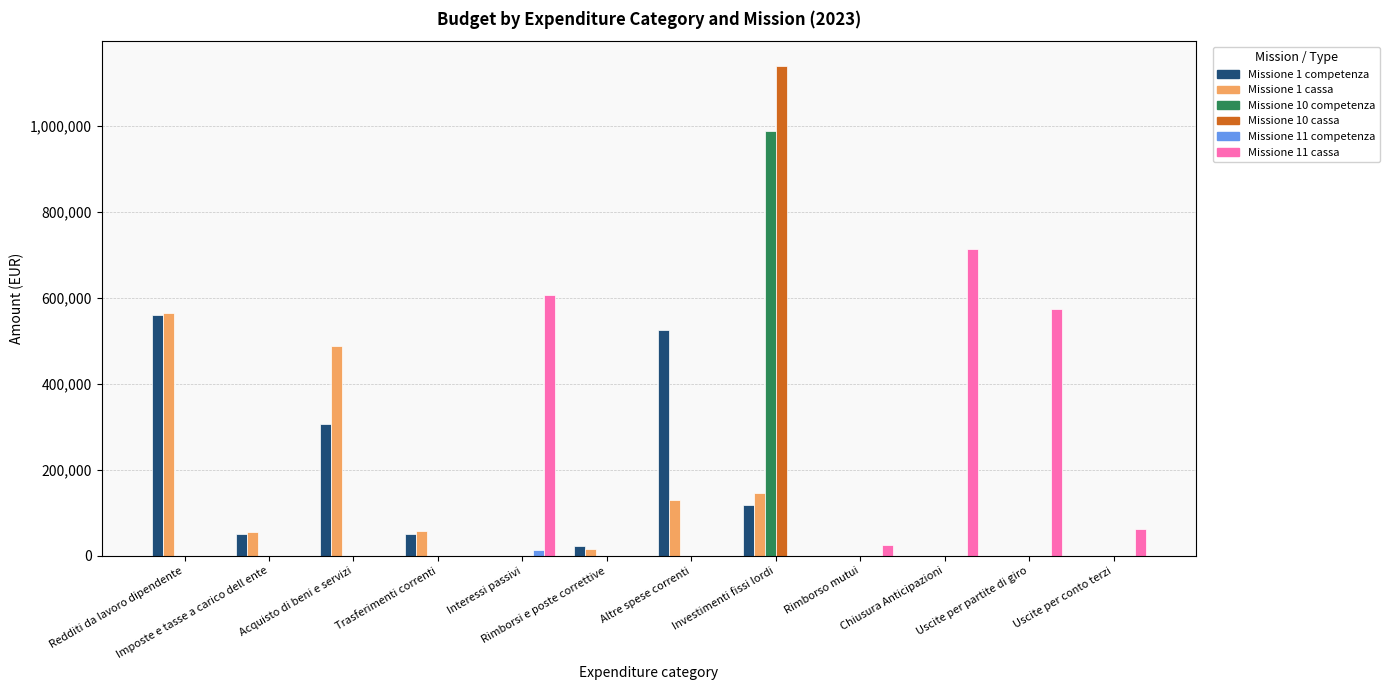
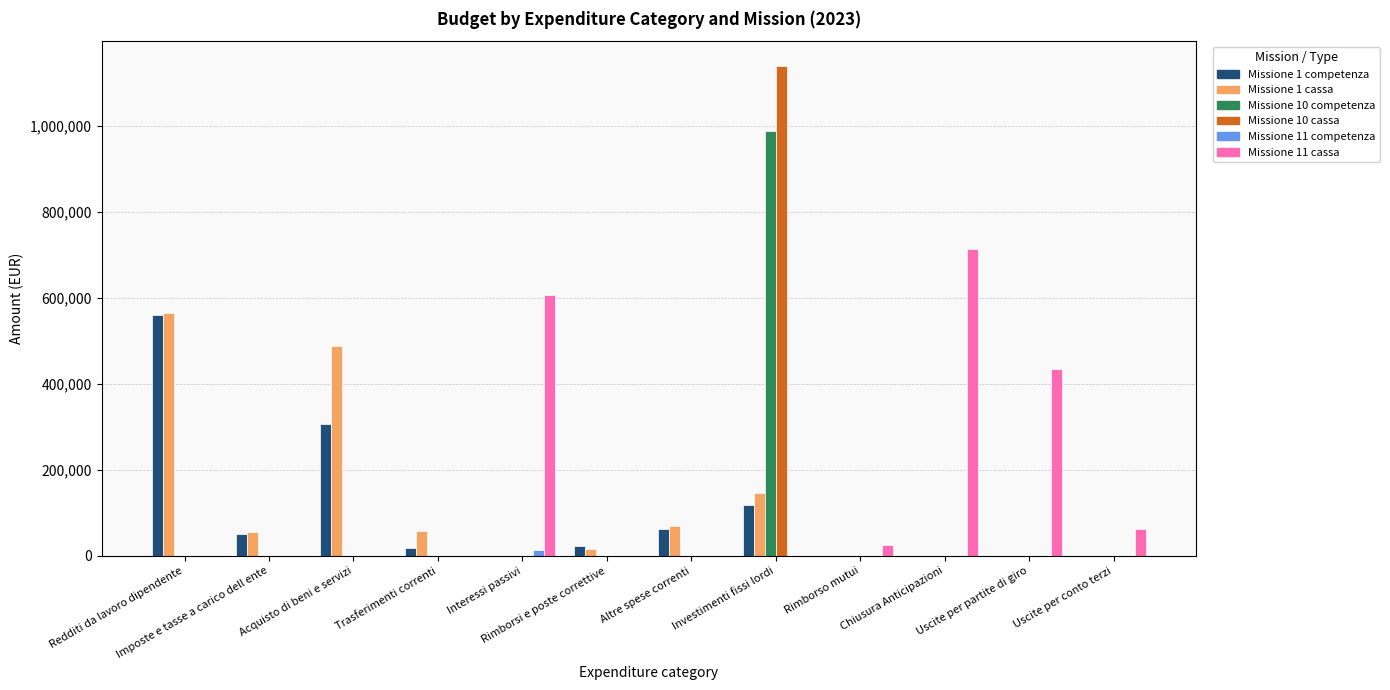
Missione 1 competenza, Trasferimenti correnti: 50,000 -> 20,000
Missione 1 competenza, Altre spese correnti: 530,000 -> 60,000
Missione 1 cassa, Altre spese correnti: 130,000 -> 70,000
Missione 11 cassa, Uscite per partite di giro: 570,000 -> 440,000
